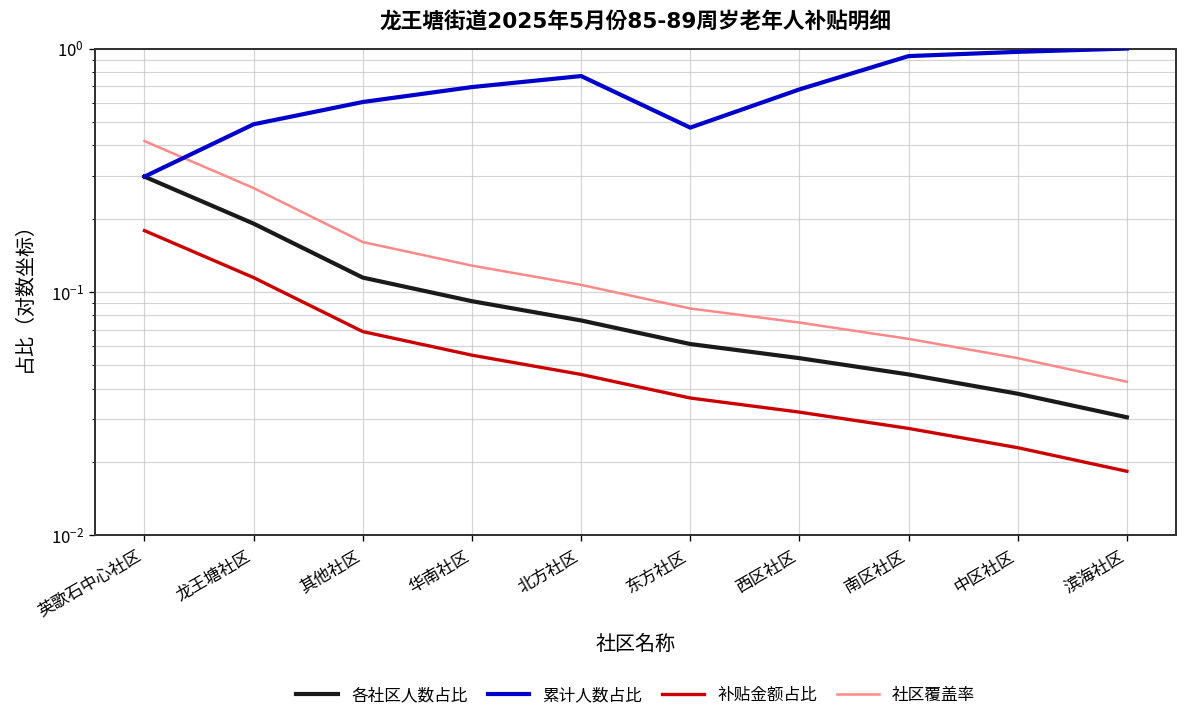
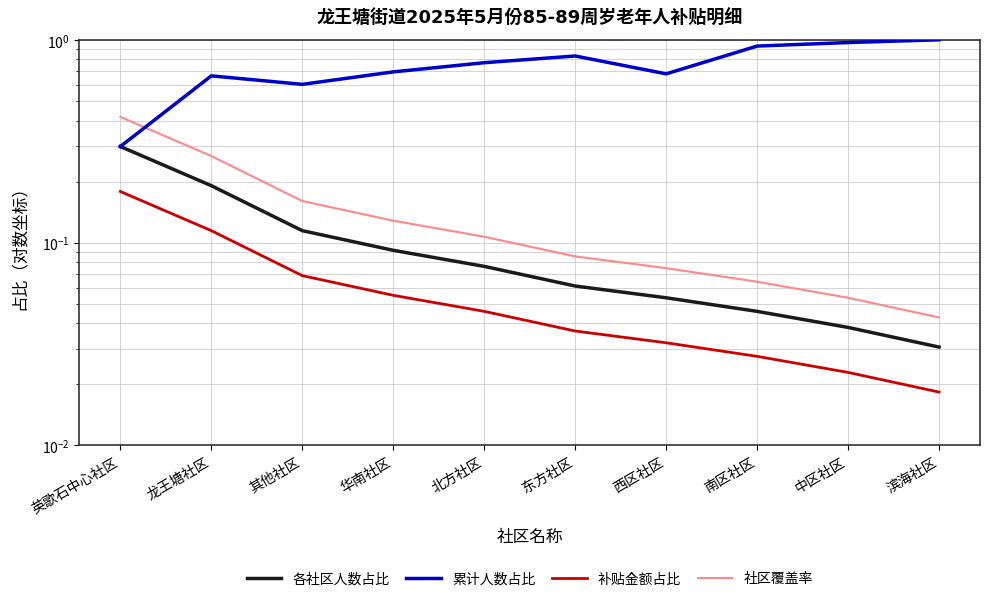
累计人数占比, 龙王塘社区: 0.49 -> 0.66
累计人数占比, 东方社区: 0.47 -> 0.83
